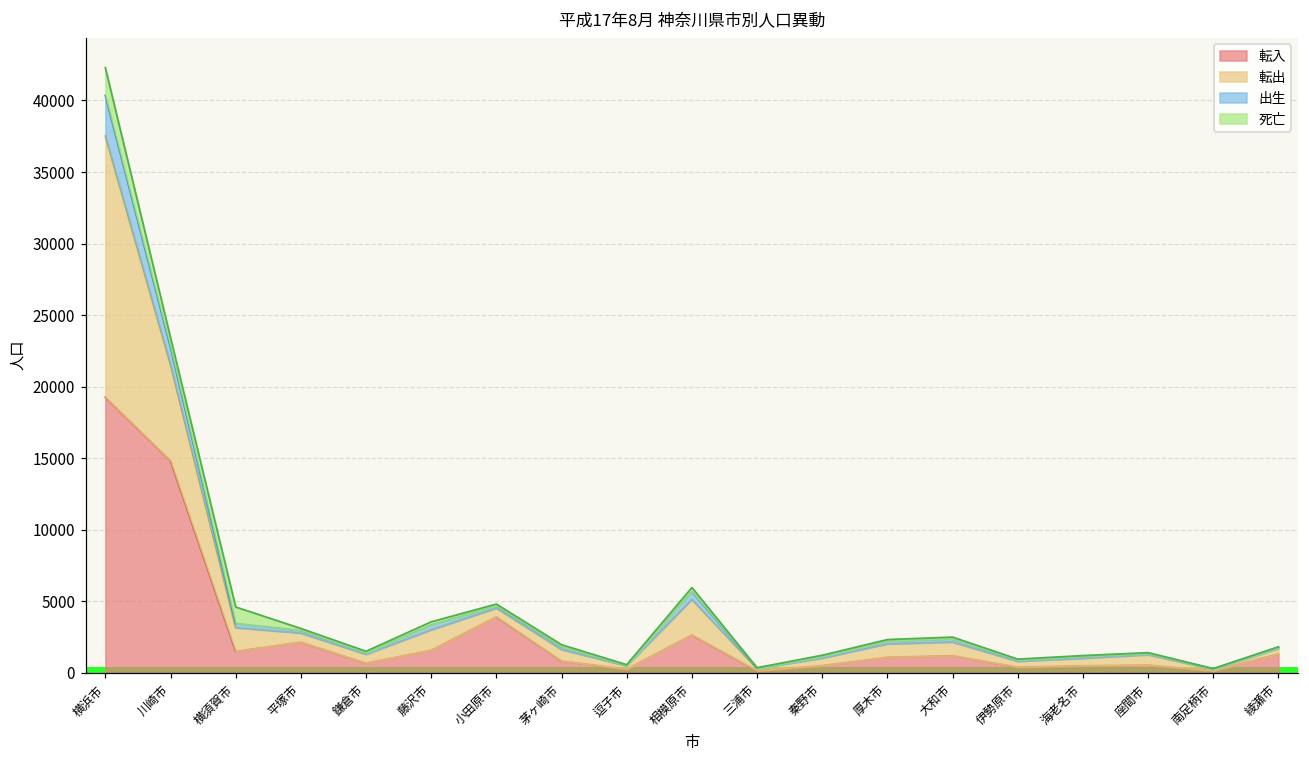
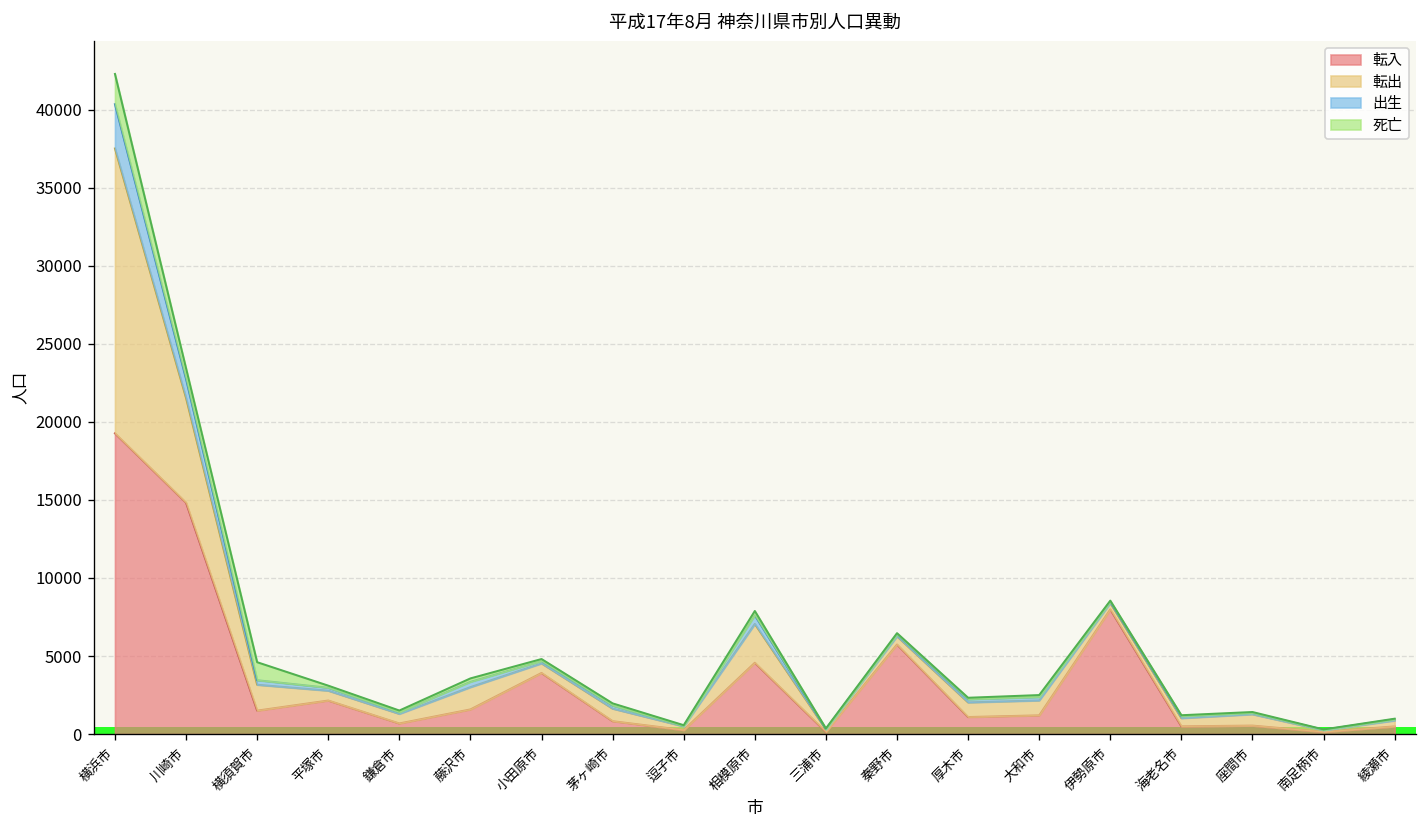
転入, 相模原市: 2700 -> 4600
転入, 秦野市: 500 -> 5700
転入, 伊勢原市: 400 -> 8000
転入, 綾瀬市: 1300 -> 500
